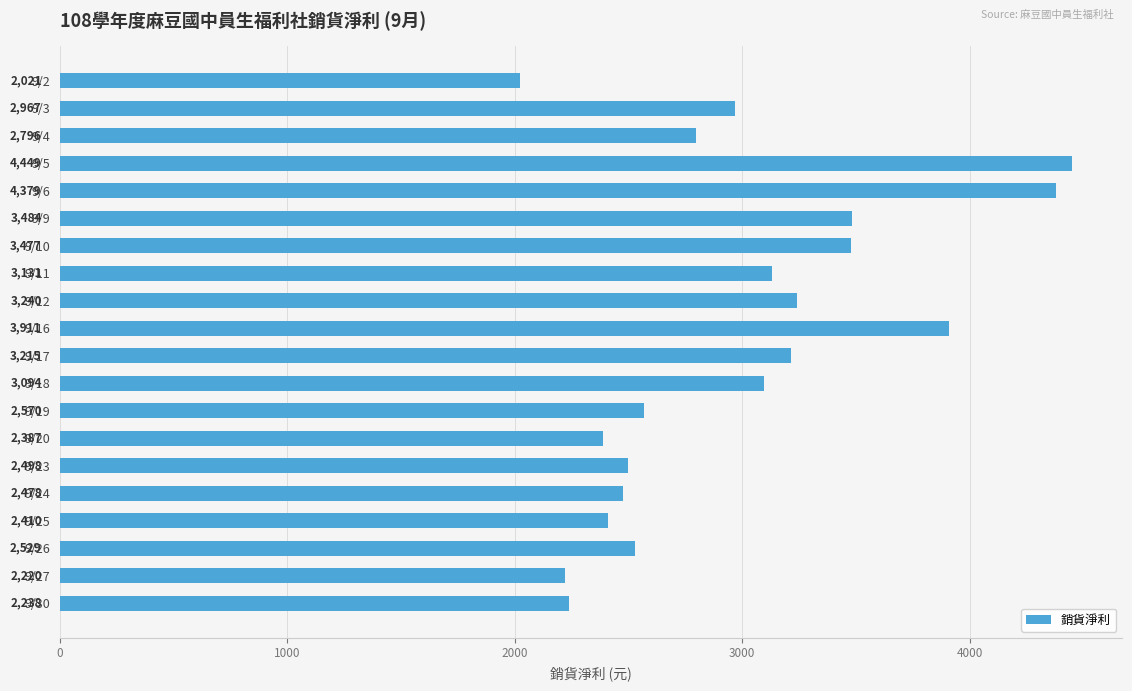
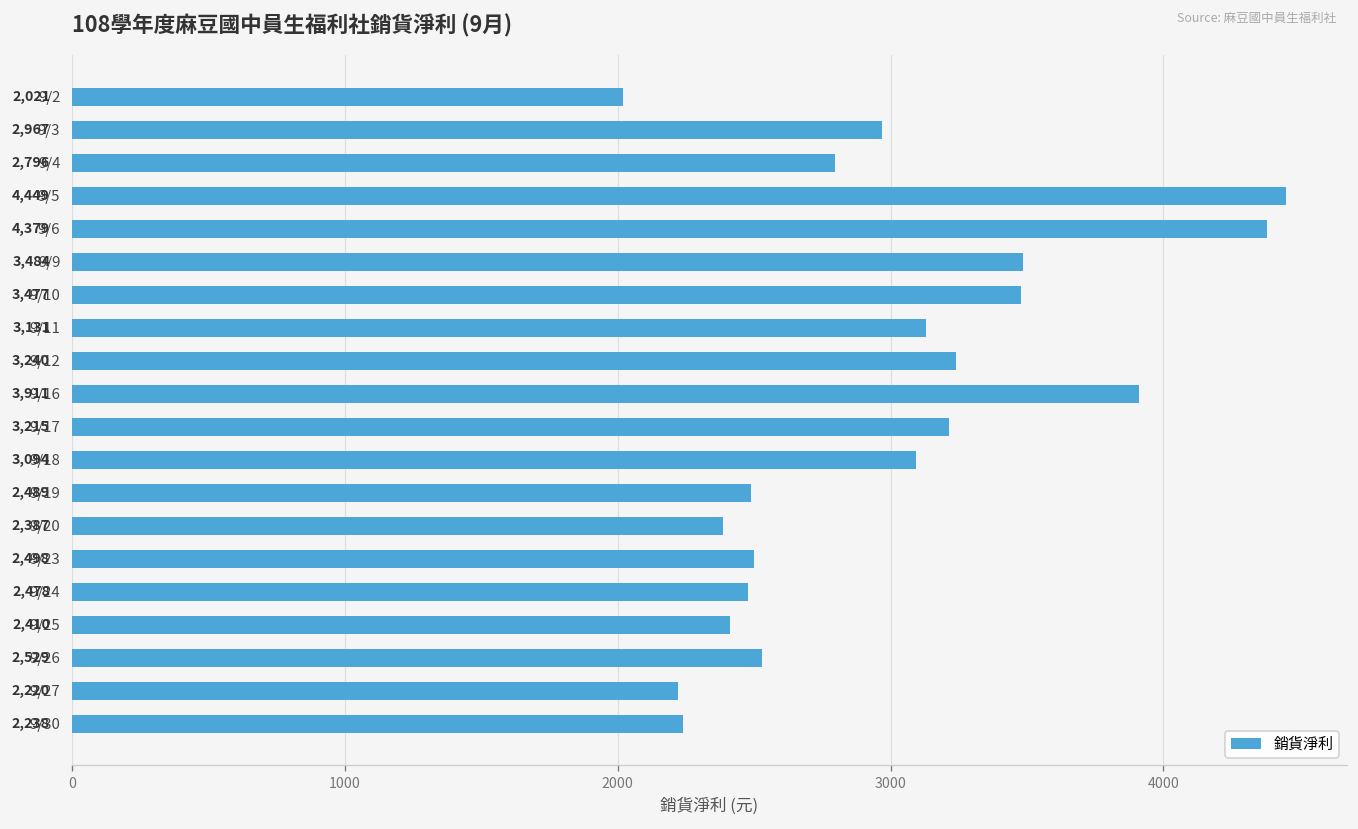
9/19: 2,570 -> 2,489
